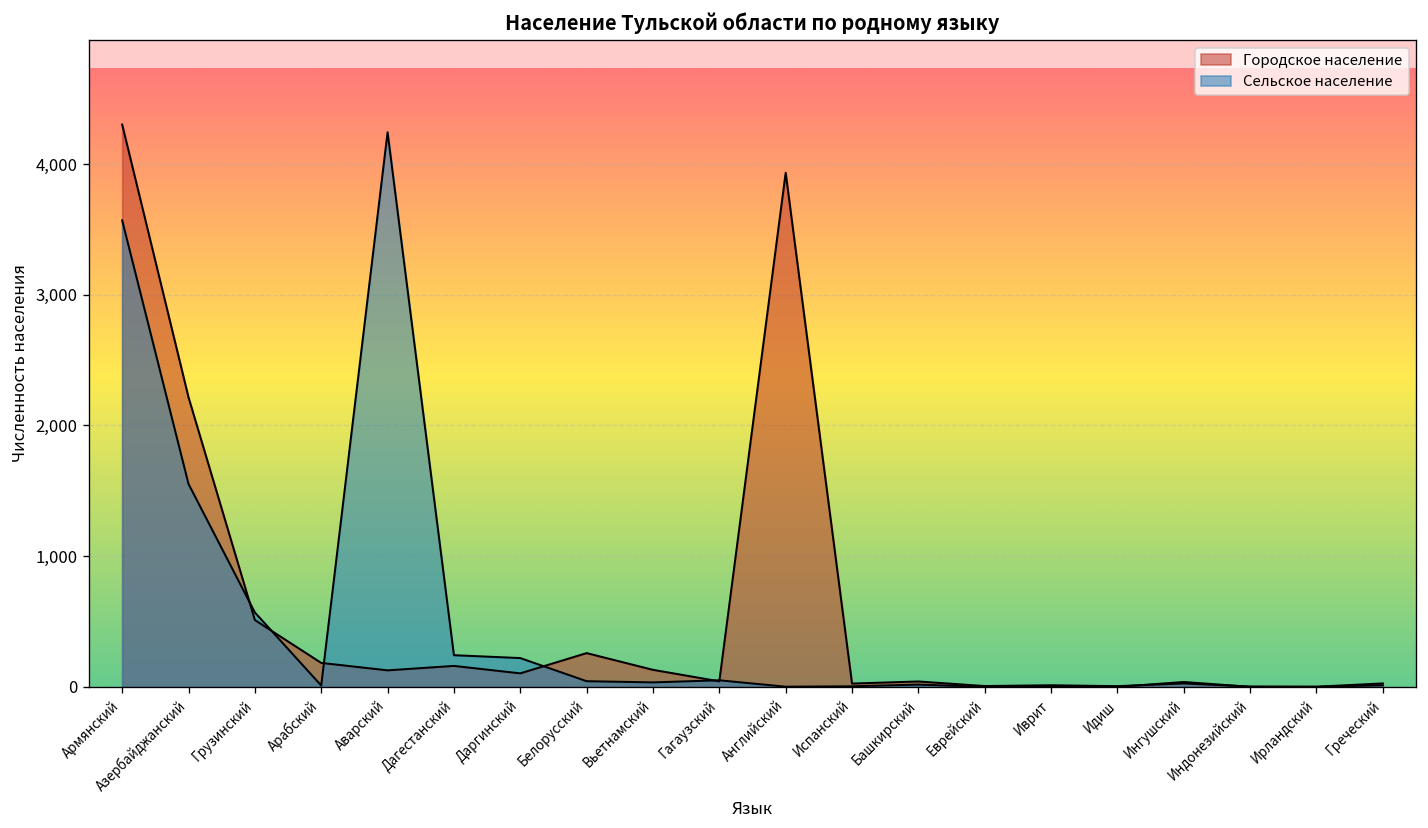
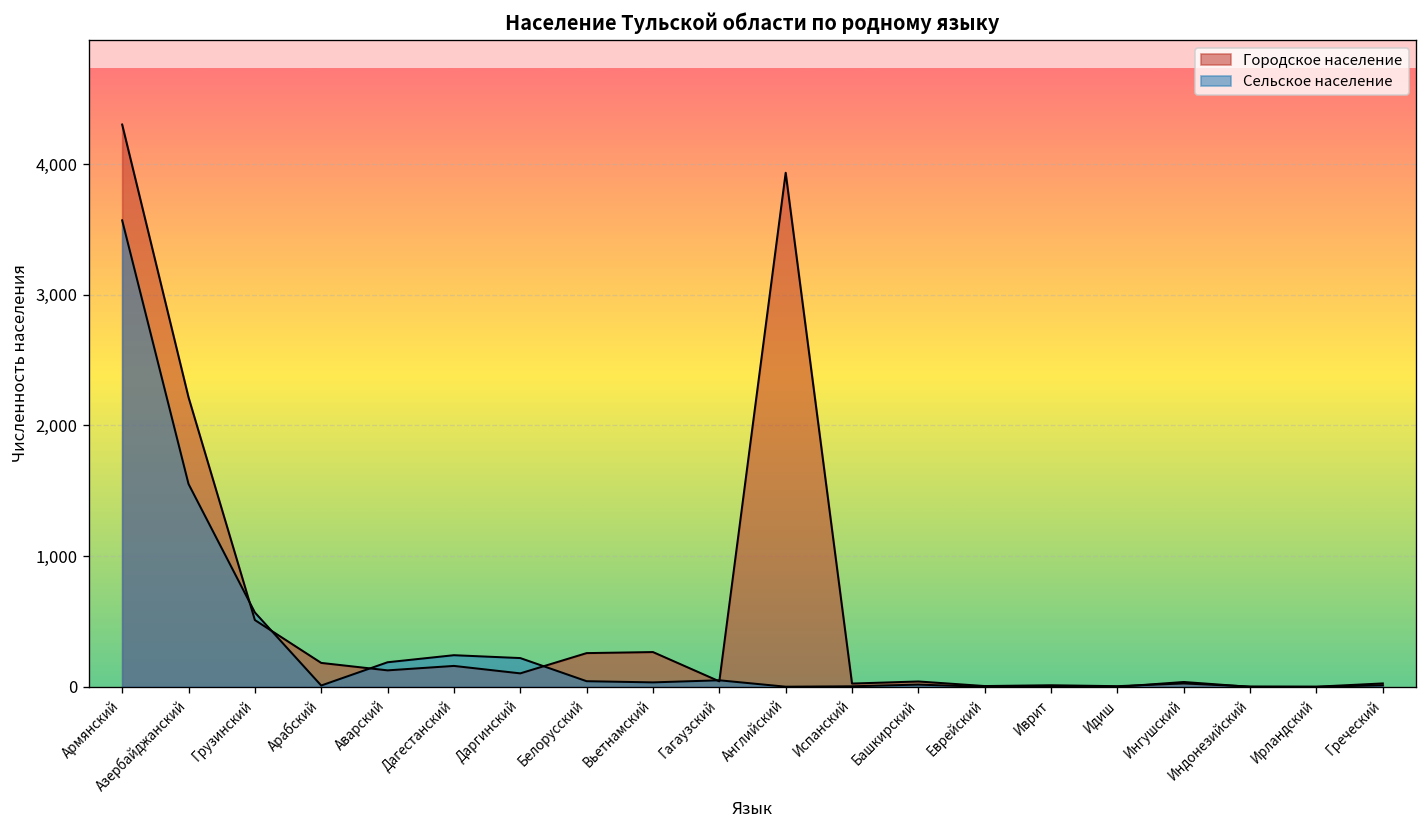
Сельское население, Аварский: 4,240 -> 190
Городское население, Вьетнамский: 130 -> 270
